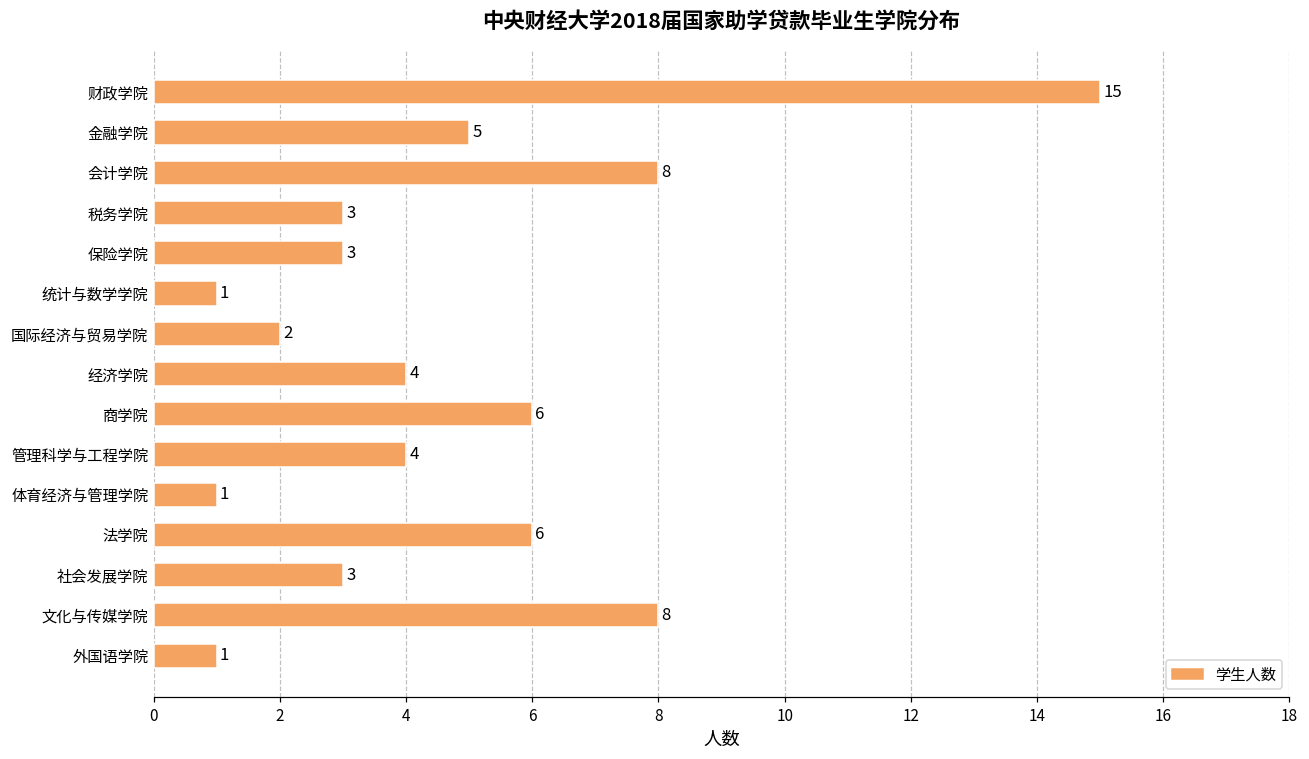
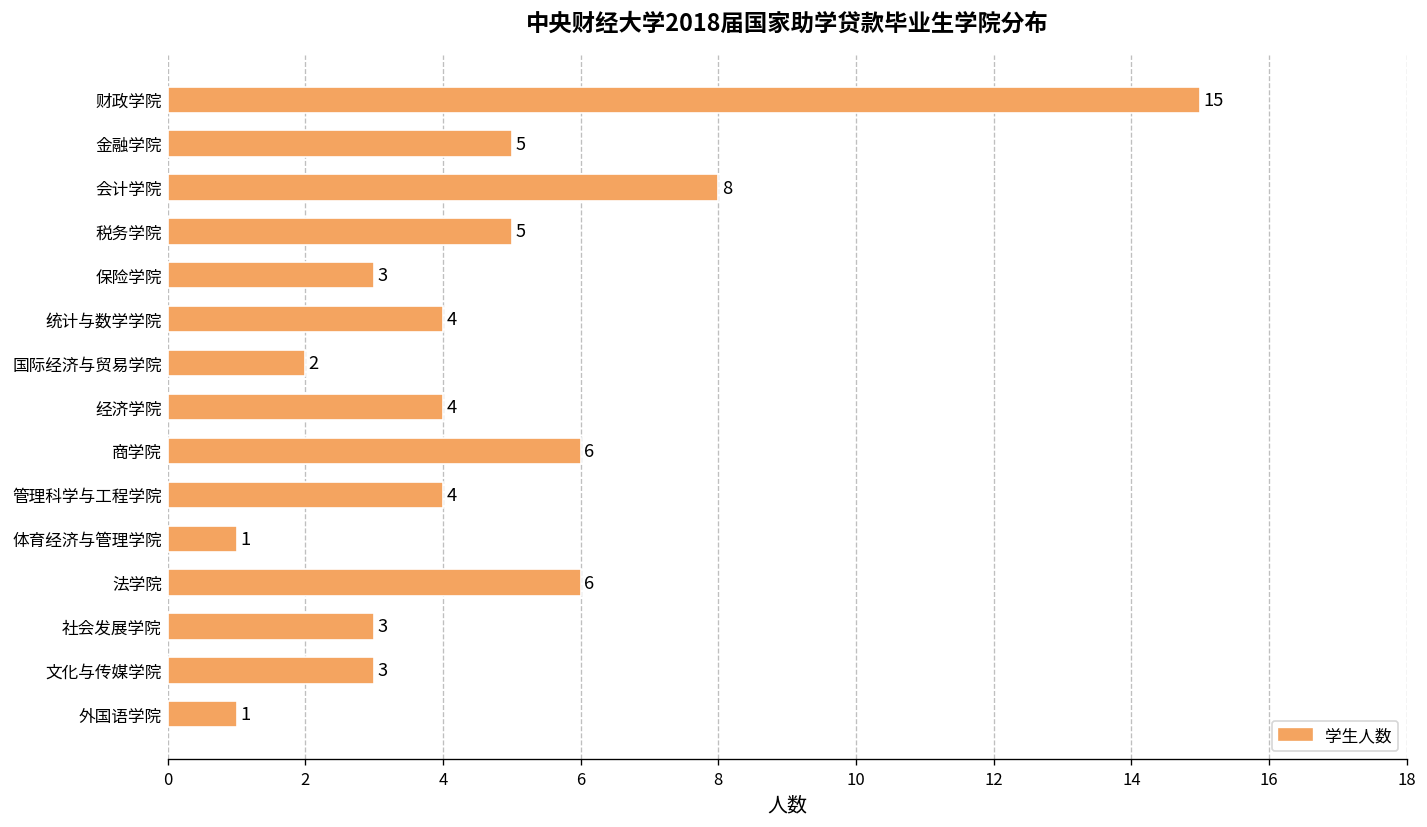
税务学院: 3 -> 5
统计与数学学院: 1 -> 4
文化与传媒学院: 8 -> 3
